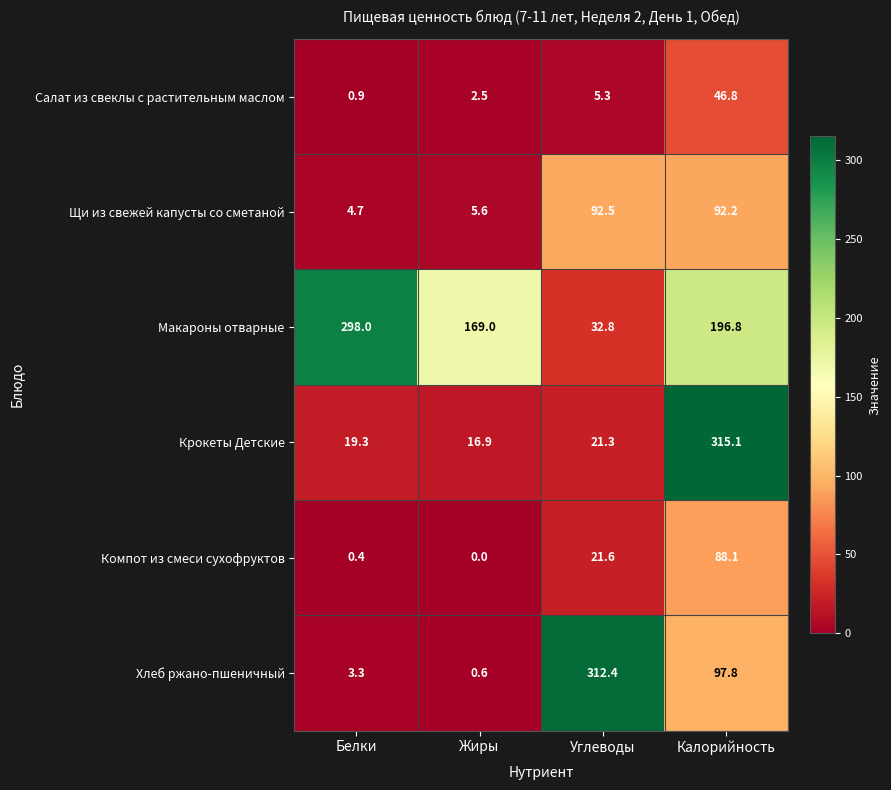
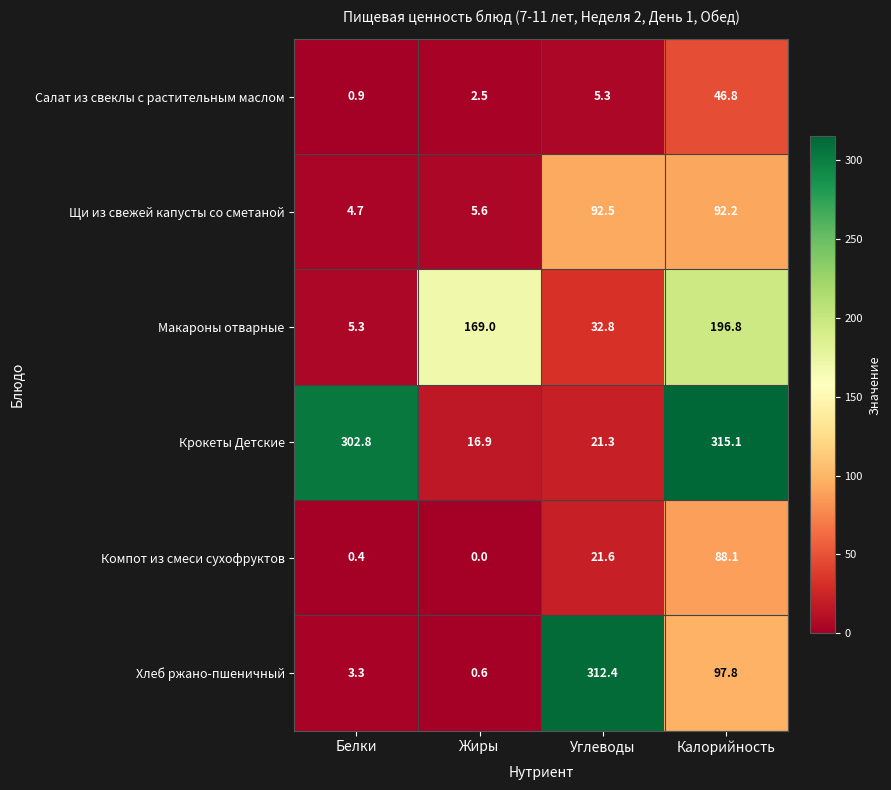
Макароны отварные, Белки: 298.0 -> 5.3
Крокеты Детские, Белки: 19.3 -> 302.8
